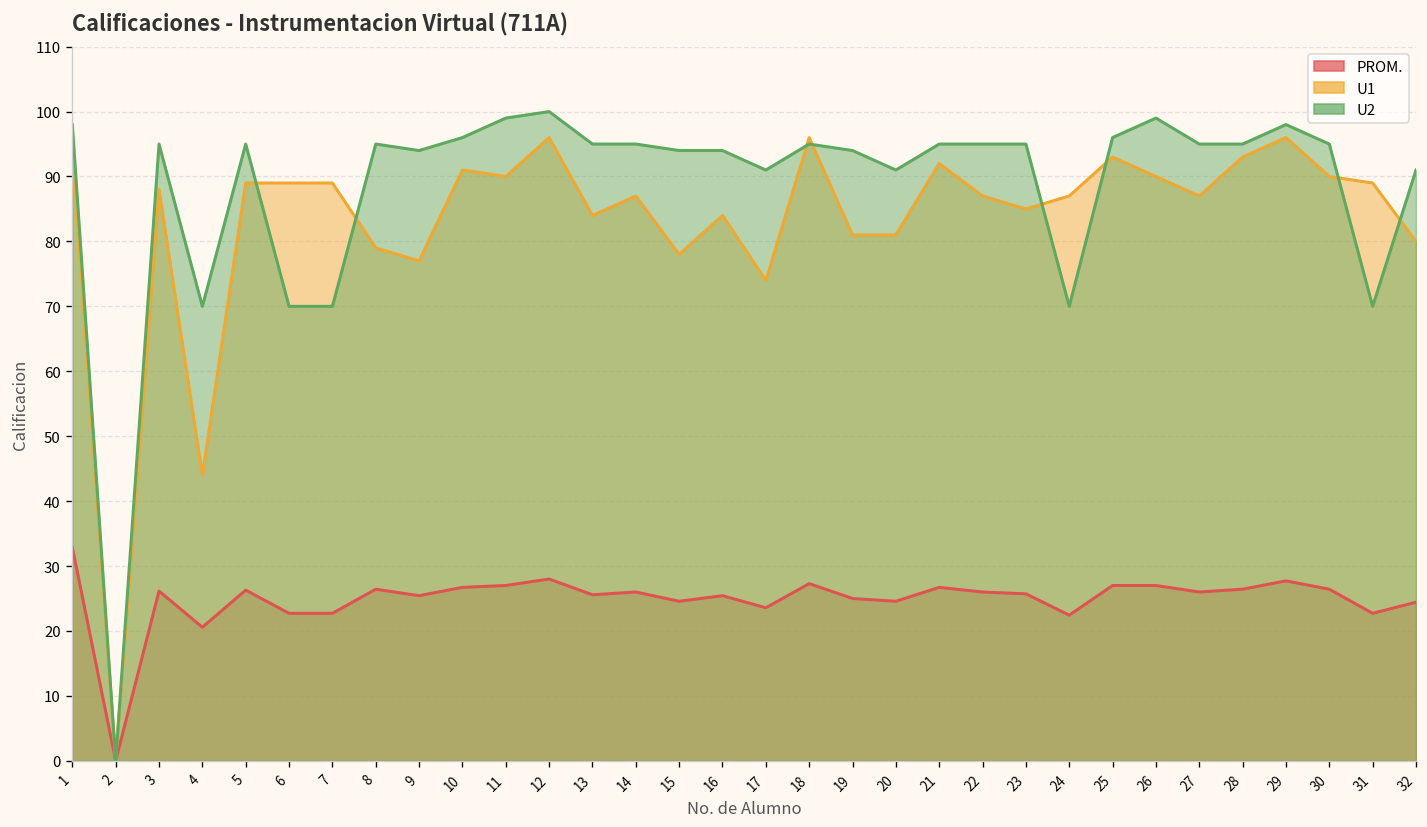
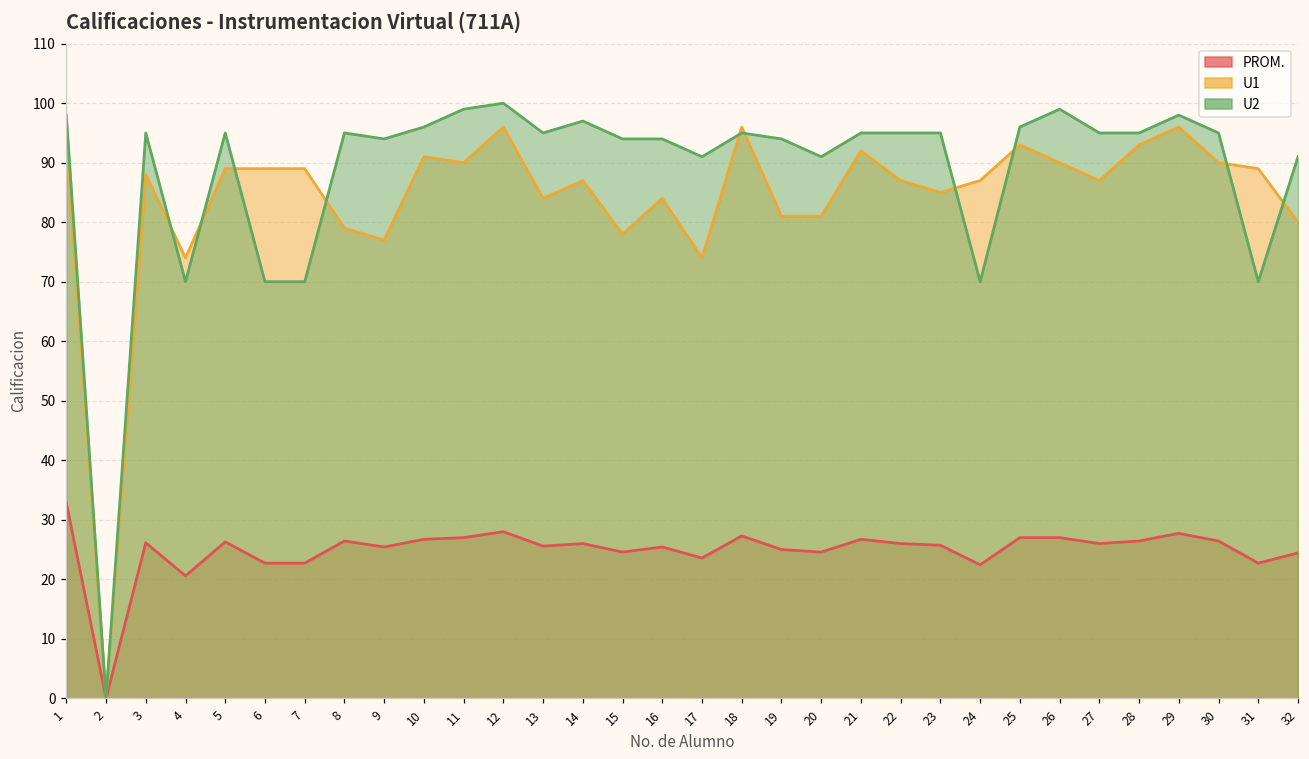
U1, 4: 44 -> 74
U2, 14: 95 -> 97
